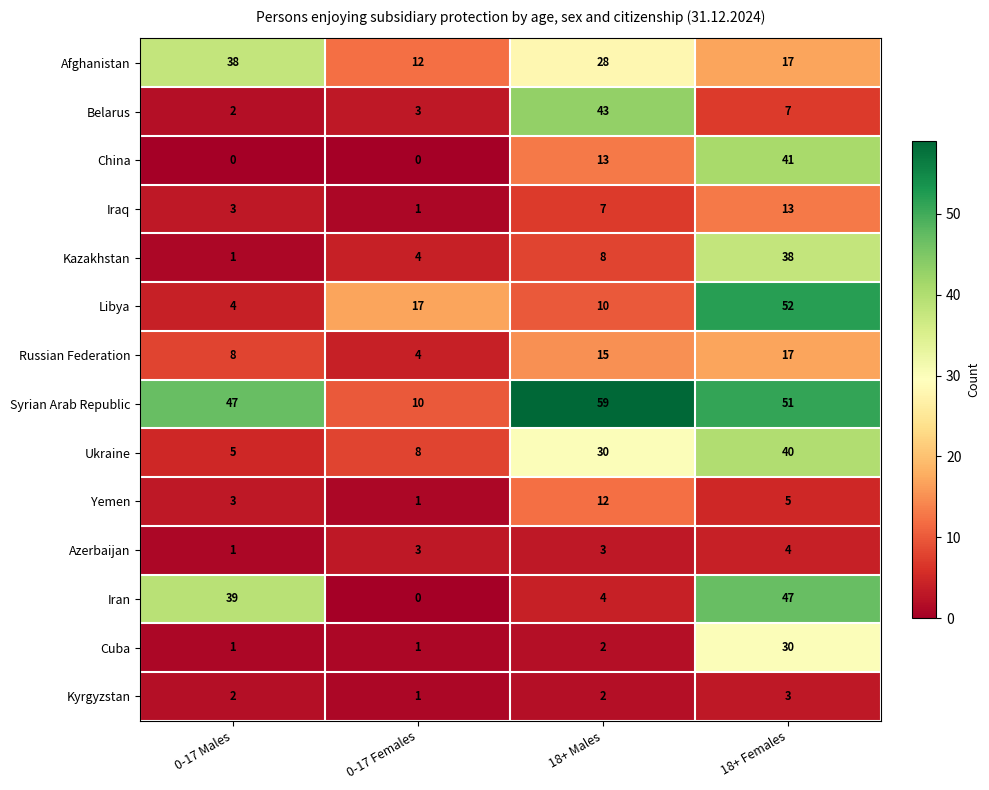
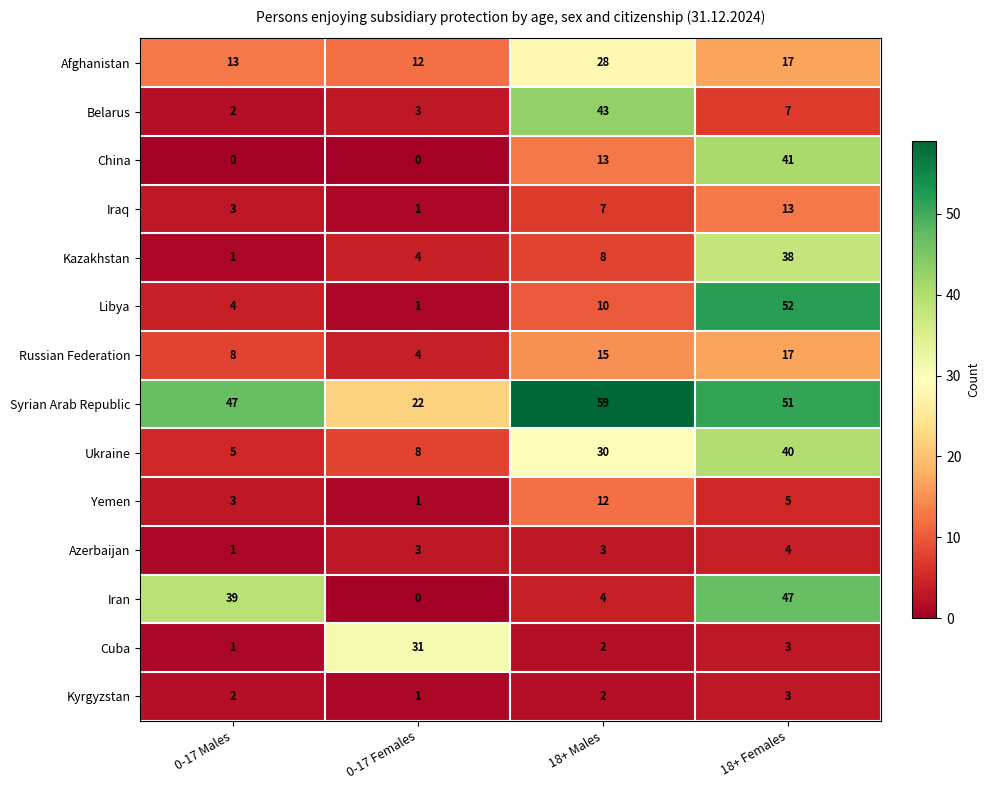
Afghanistan, 0-17 Males: 38 -> 13
Libya, 0-17 Females: 17 -> 1
Syrian Arab Republic, 0-17 Females: 10 -> 22
Cuba, 0-17 Females: 1 -> 31
Cuba, 18+ Females: 30 -> 3
